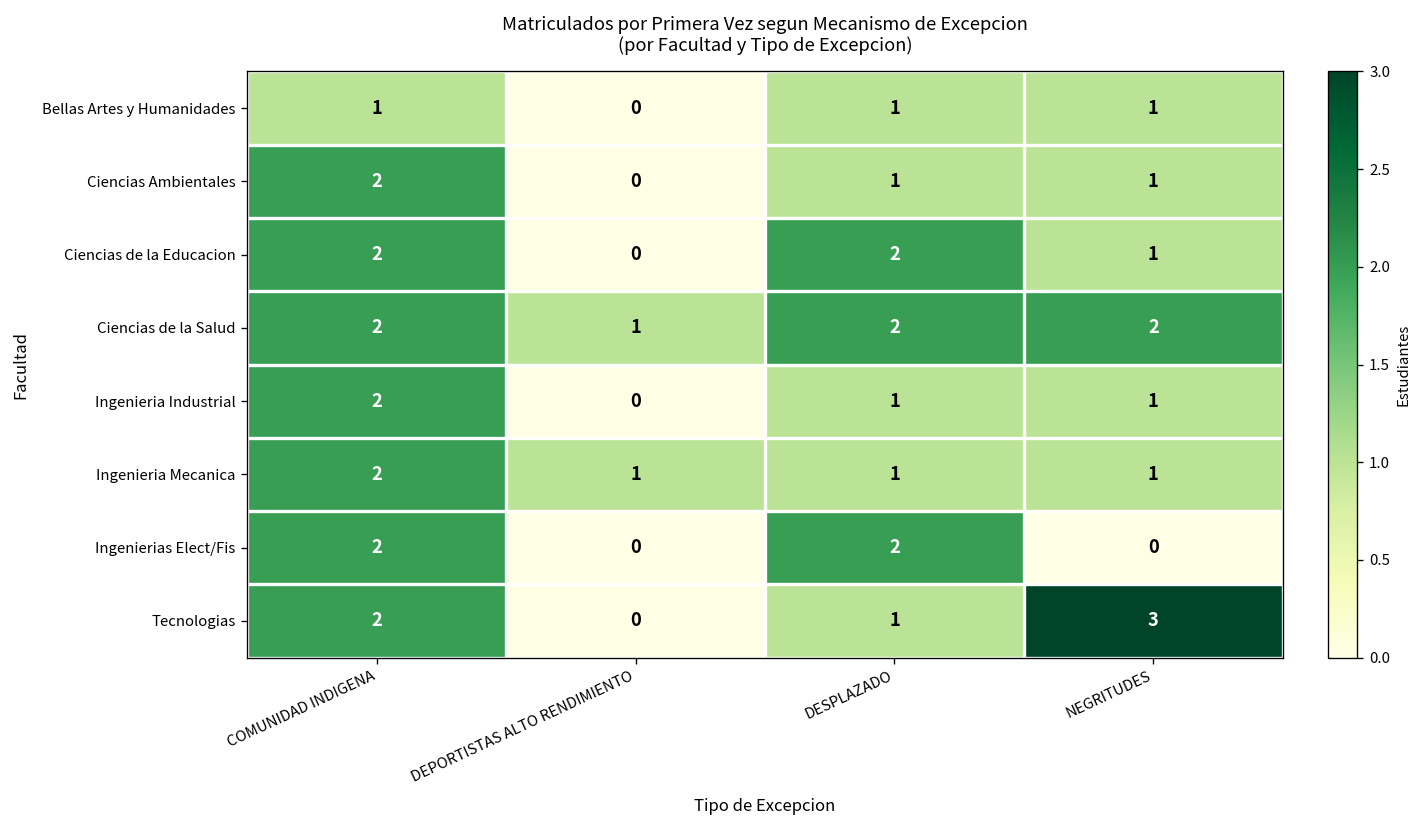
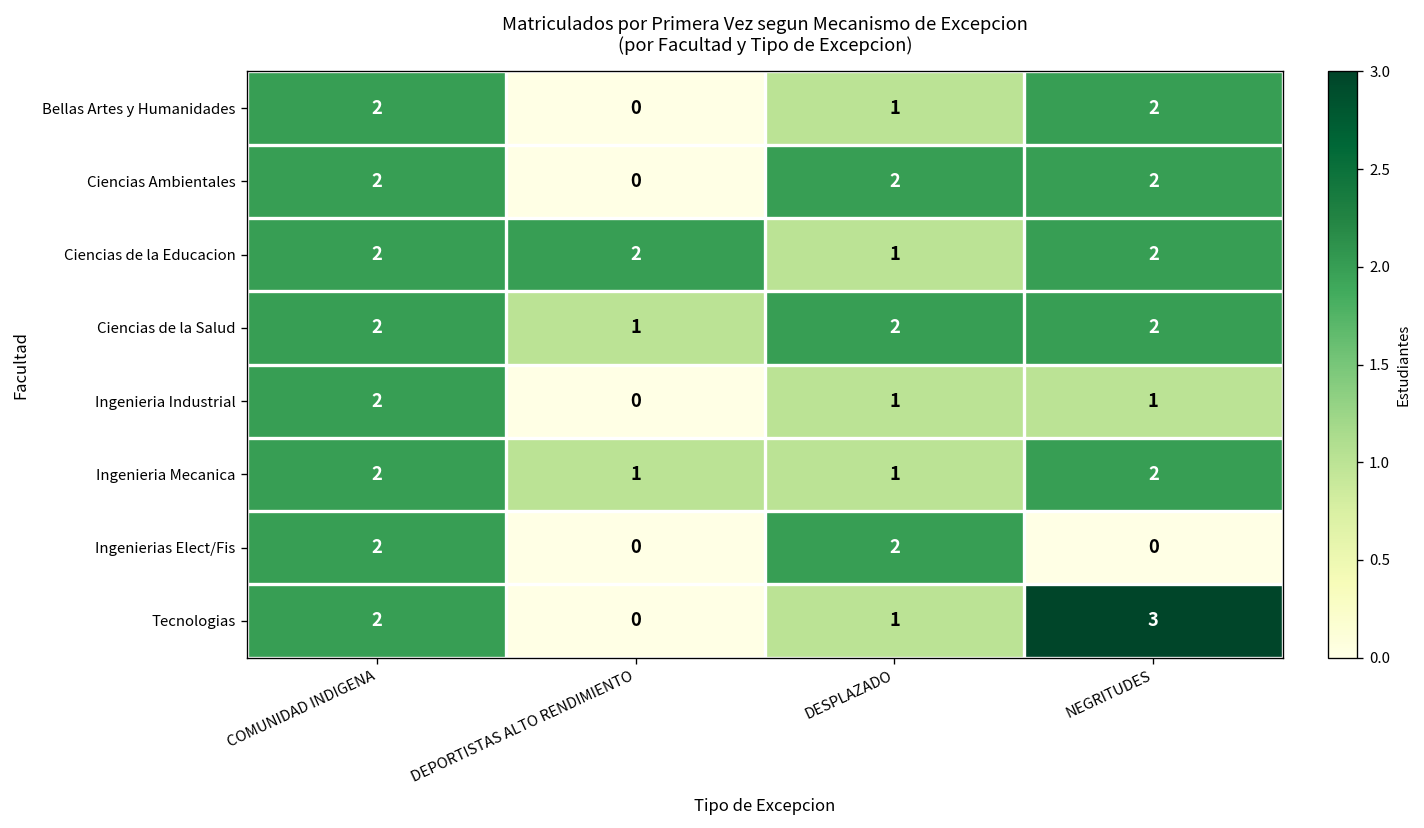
Bellas Artes y Humanidades, COMUNIDAD INDIGENA: 1 -> 2
Bellas Artes y Humanidades, NEGRITUDES: 1 -> 2
Ciencias Ambientales, DESPLAZADO: 1 -> 2
Ciencias Ambientales, NEGRITUDES: 1 -> 2
Ciencias de la Educacion, DEPORTISTAS ALTO RENDIMIENTO: 0 -> 2
Ciencias de la Educacion, DESPLAZADO: 2 -> 1
Ciencias de la Educacion, NEGRITUDES: 1 -> 2
Ingenieria Mecanica, NEGRITUDES: 1 -> 2
